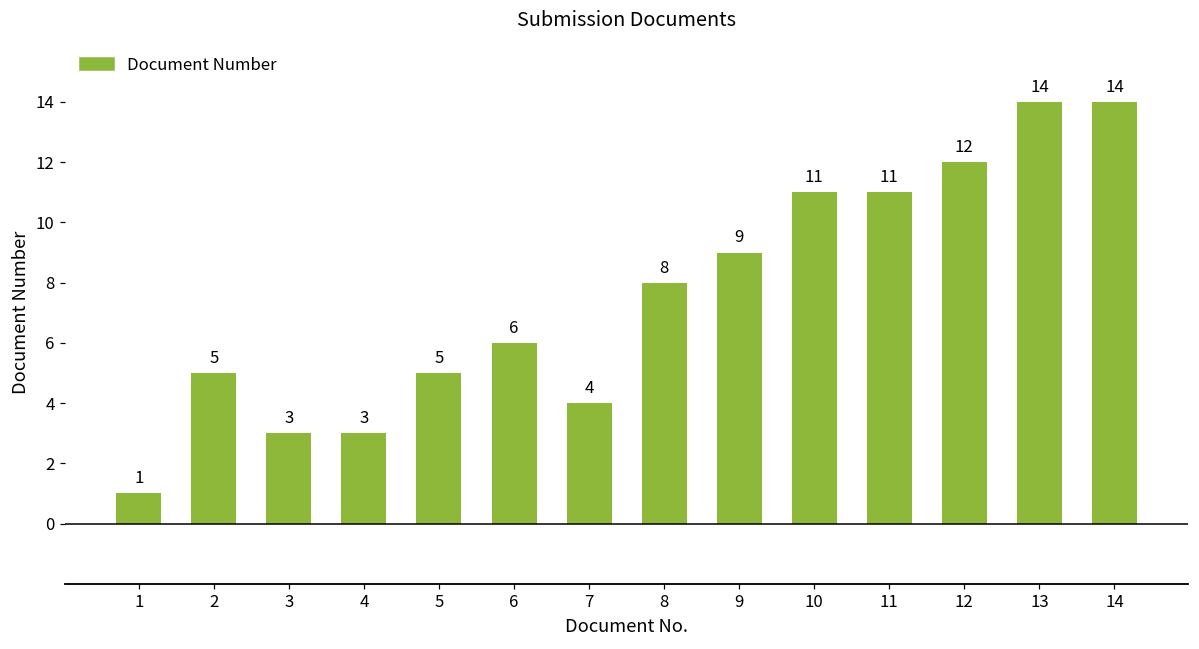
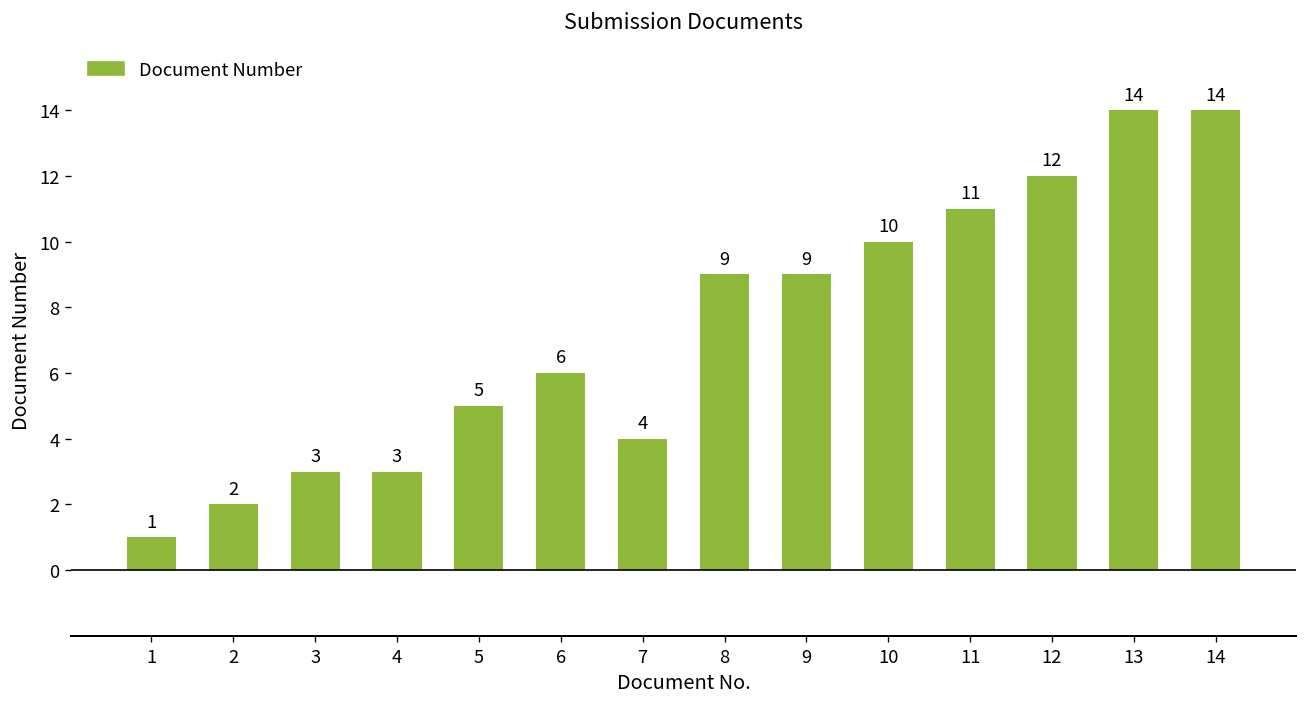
2: 5 -> 2
8: 8 -> 9
10: 11 -> 10
